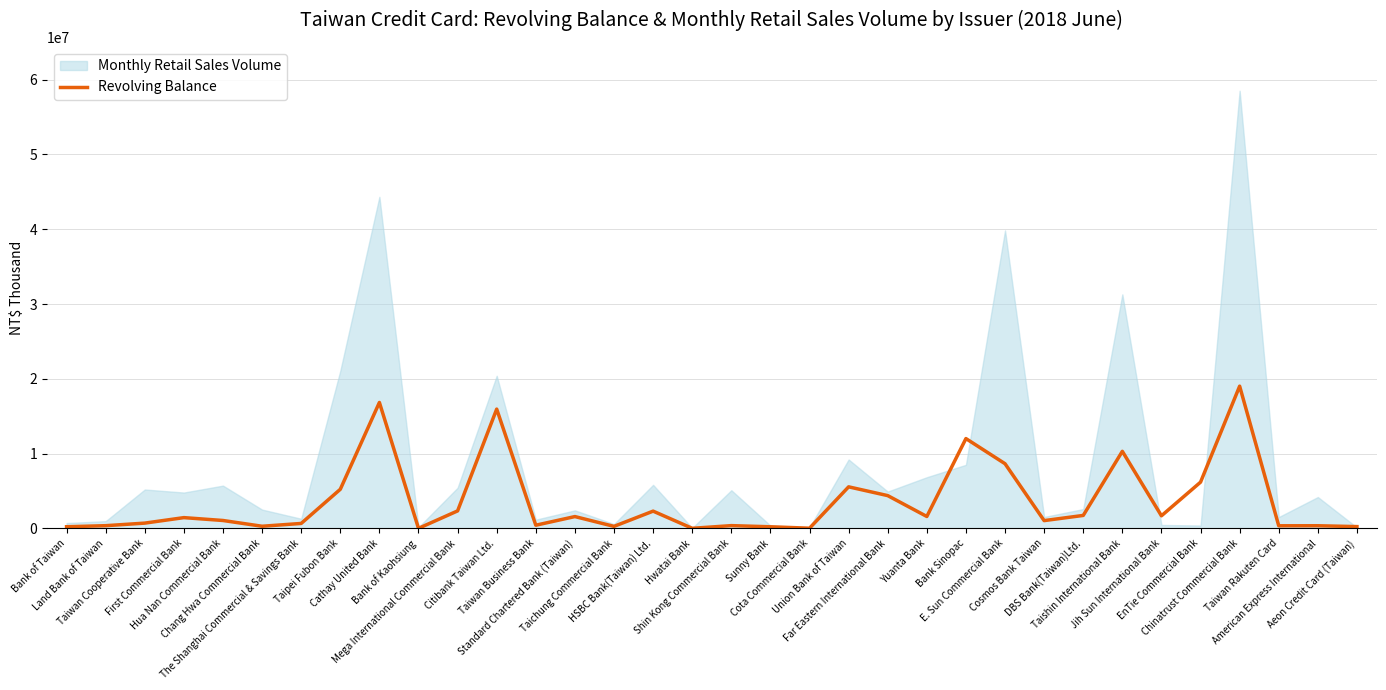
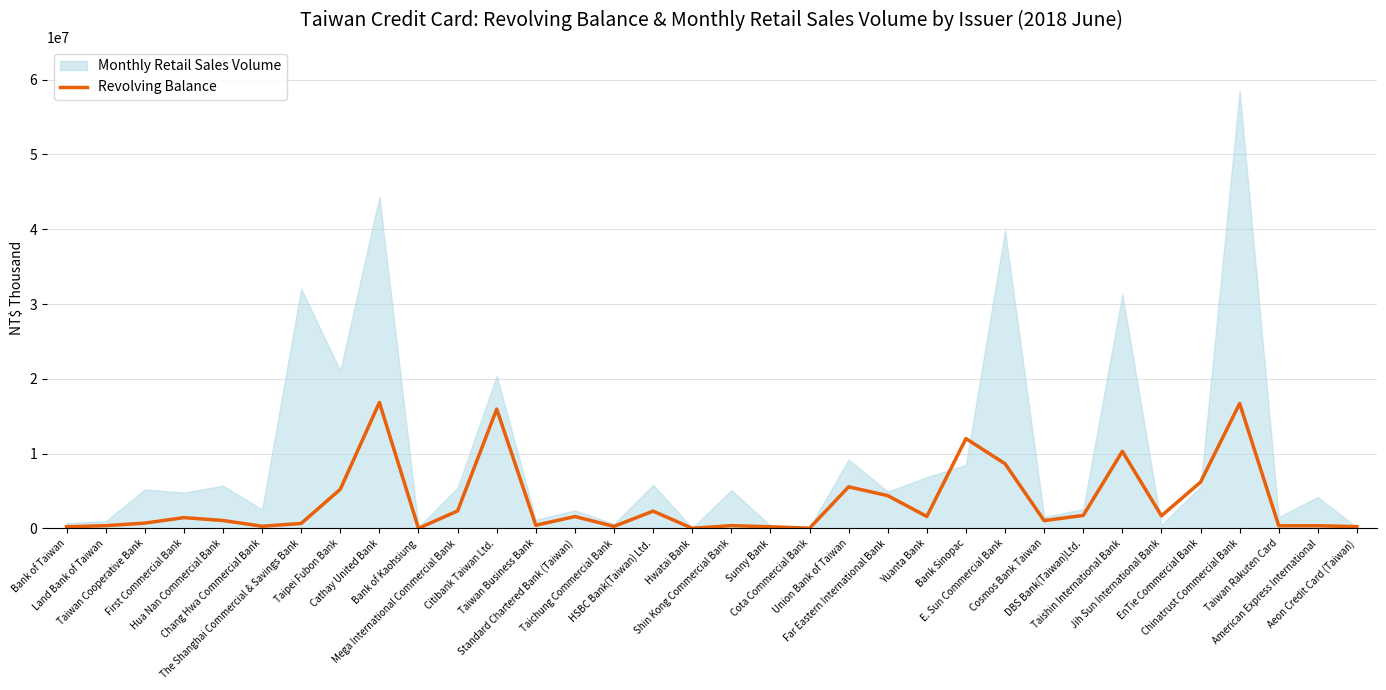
Monthly Retail Sales Volume, The Shanghai Commercial & Savings Bank: 1000000 -> 32000000
Monthly Retail Sales Volume, EnTie Commercial Bank: 0 -> 6000000
Revolving Balance, Chinatrust Commercial Bank: 19000000 -> 17000000
